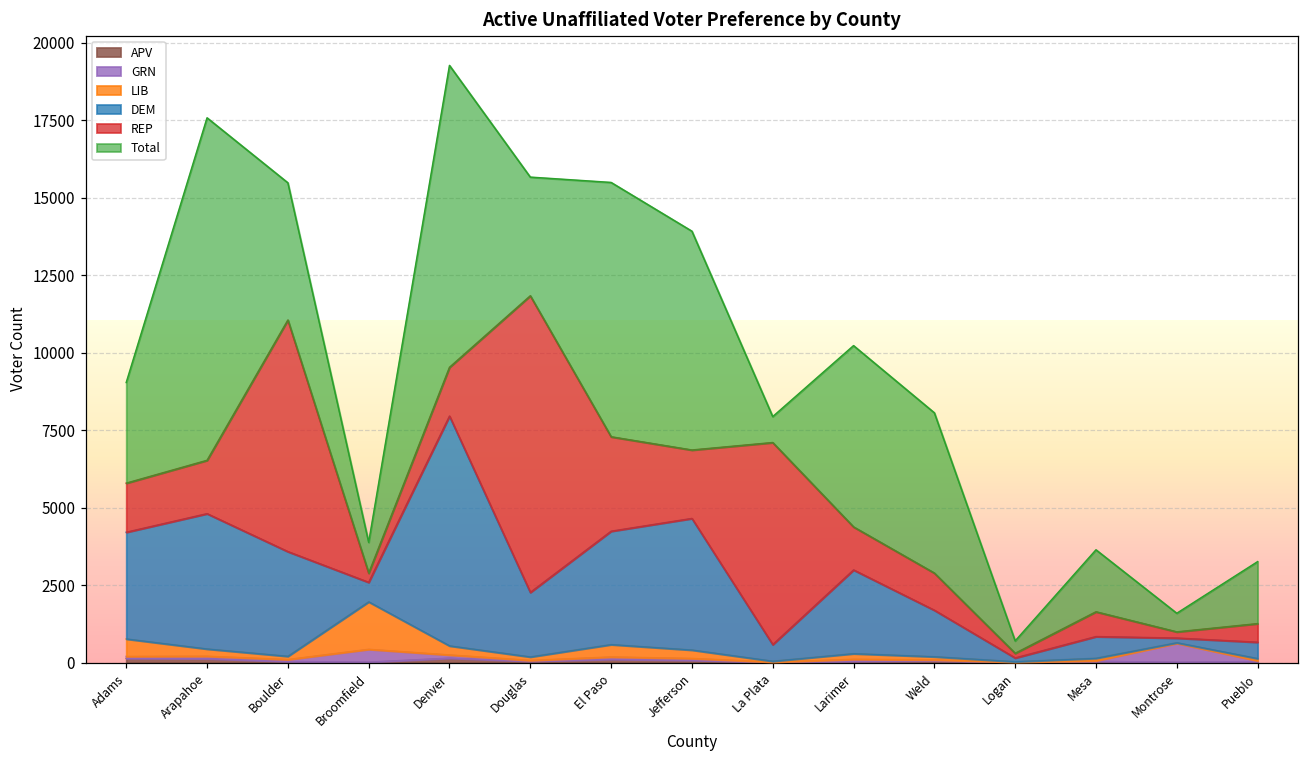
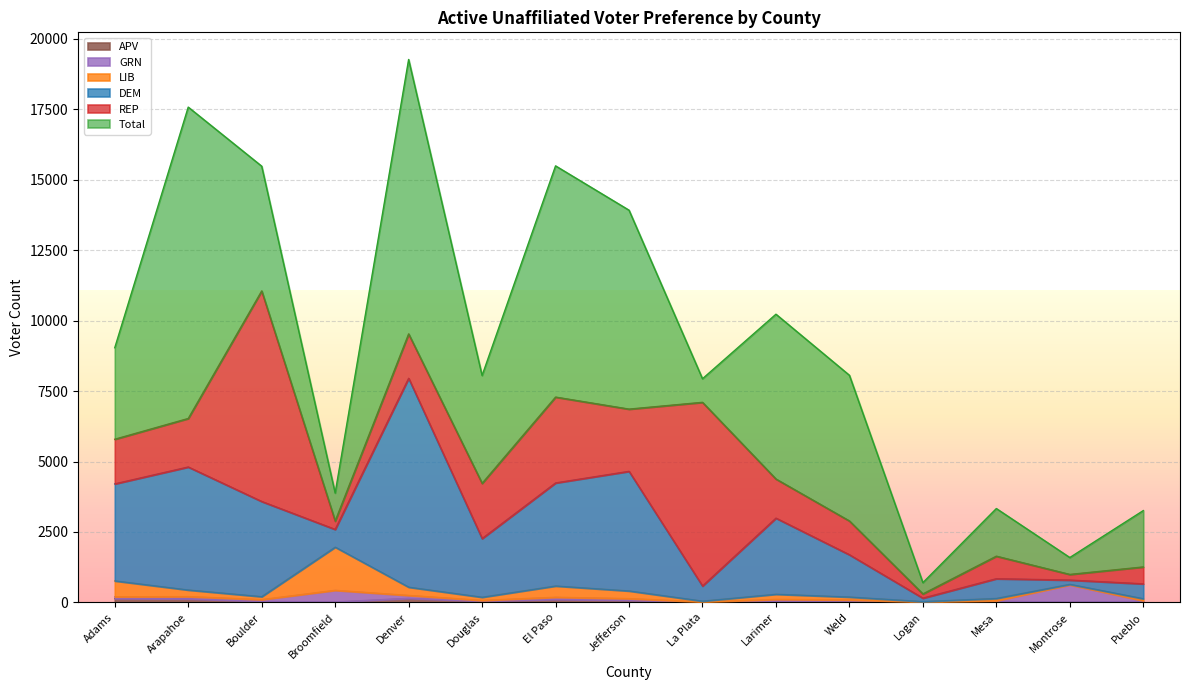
REP, Douglas: 9600 -> 2000
Total, Mesa: 2000 -> 1700
